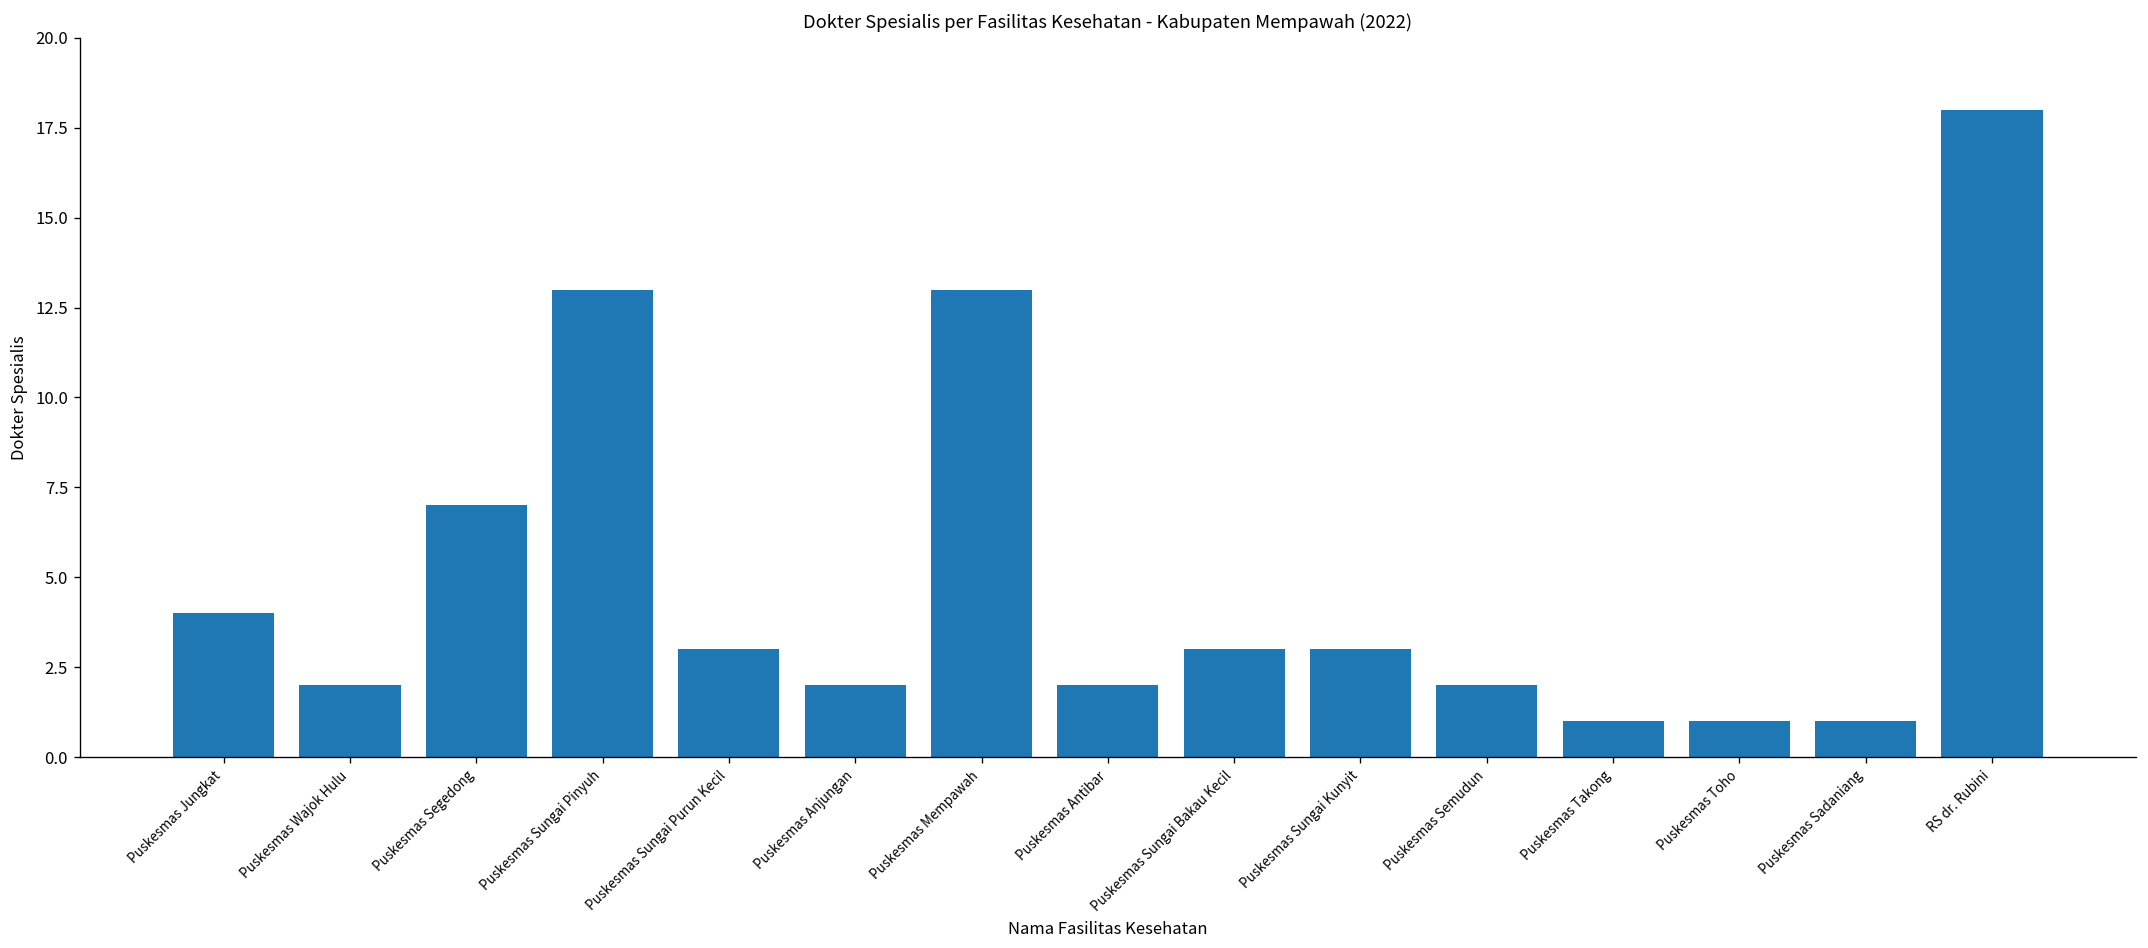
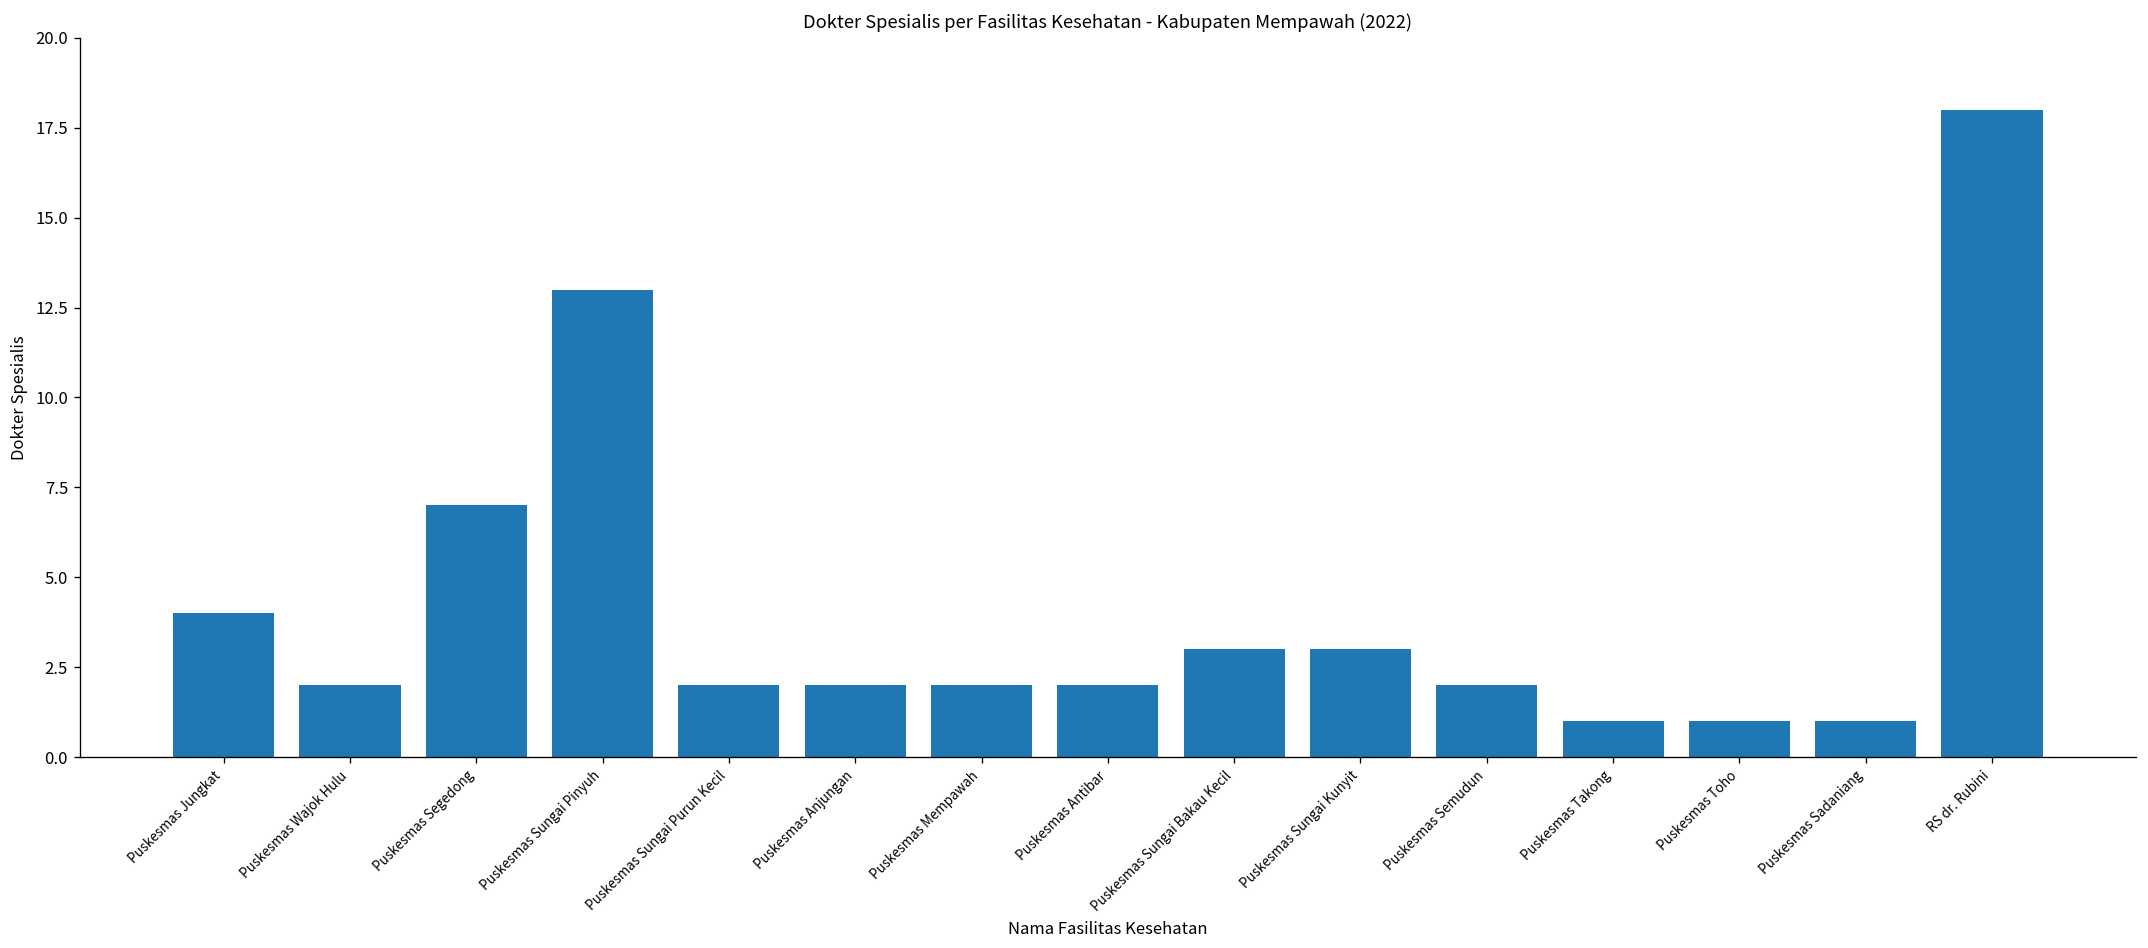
Puskesmas Sungai Purun Kecil: 3 -> 2
Puskesmas Mempawah: 13 -> 2
